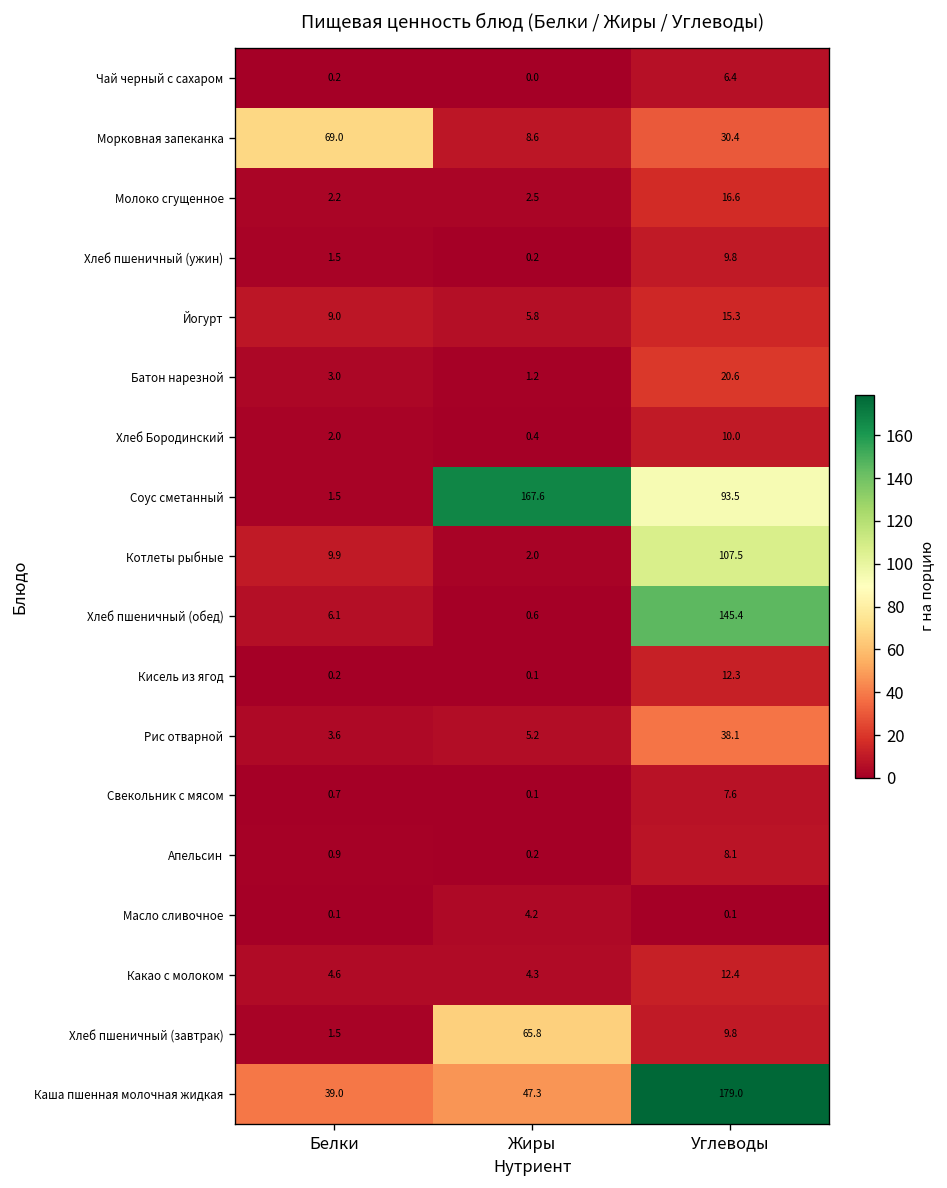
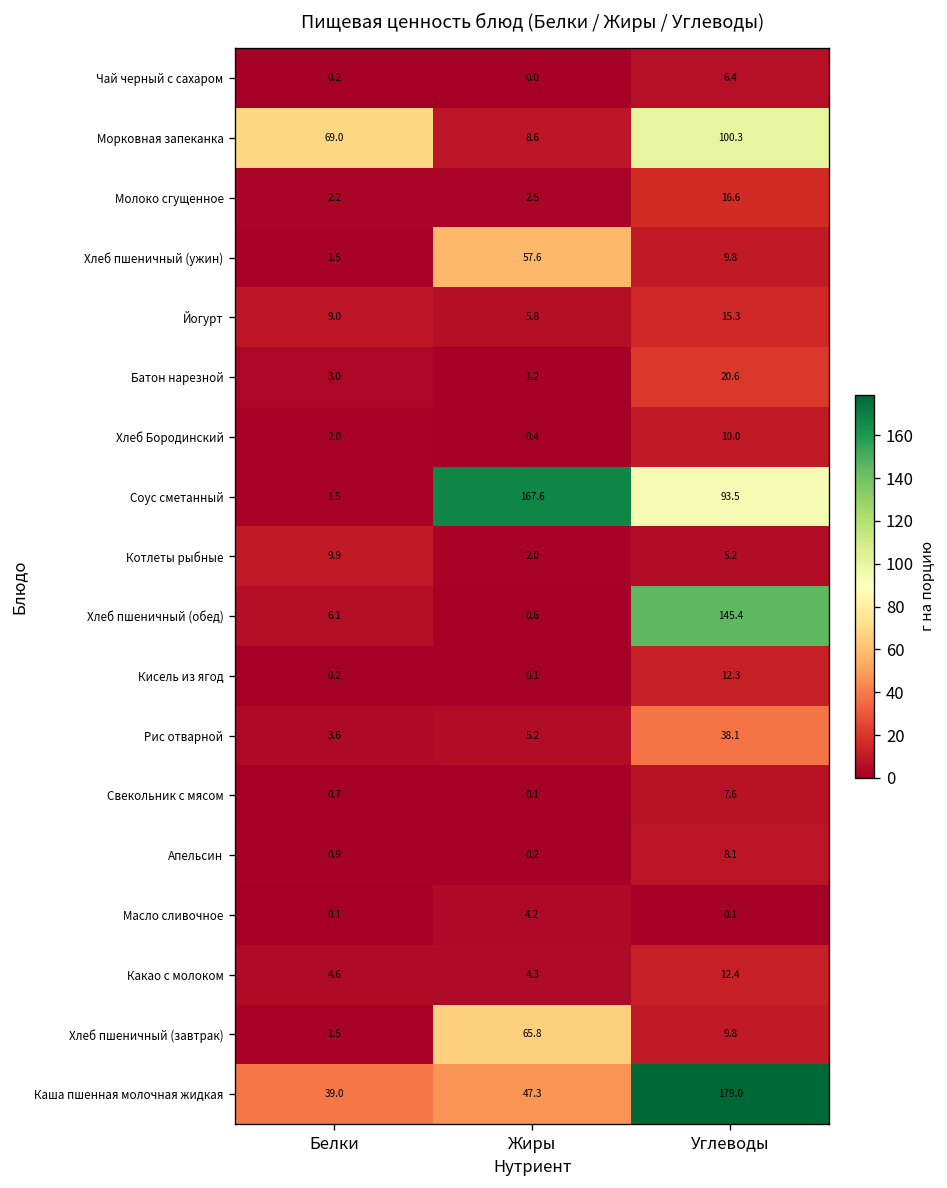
Морковная запеканка, Углеводы: 30.4 -> 100.3
Хлеб пшеничный (ужин), Жиры: 0.2 -> 57.6
Котлеты рыбные, Углеводы: 107.5 -> 5.2
